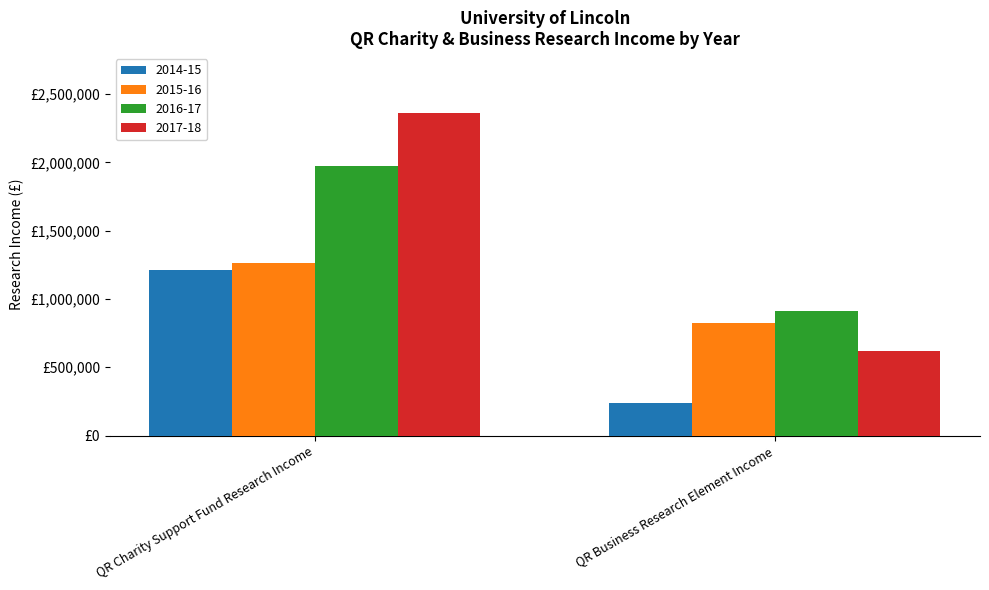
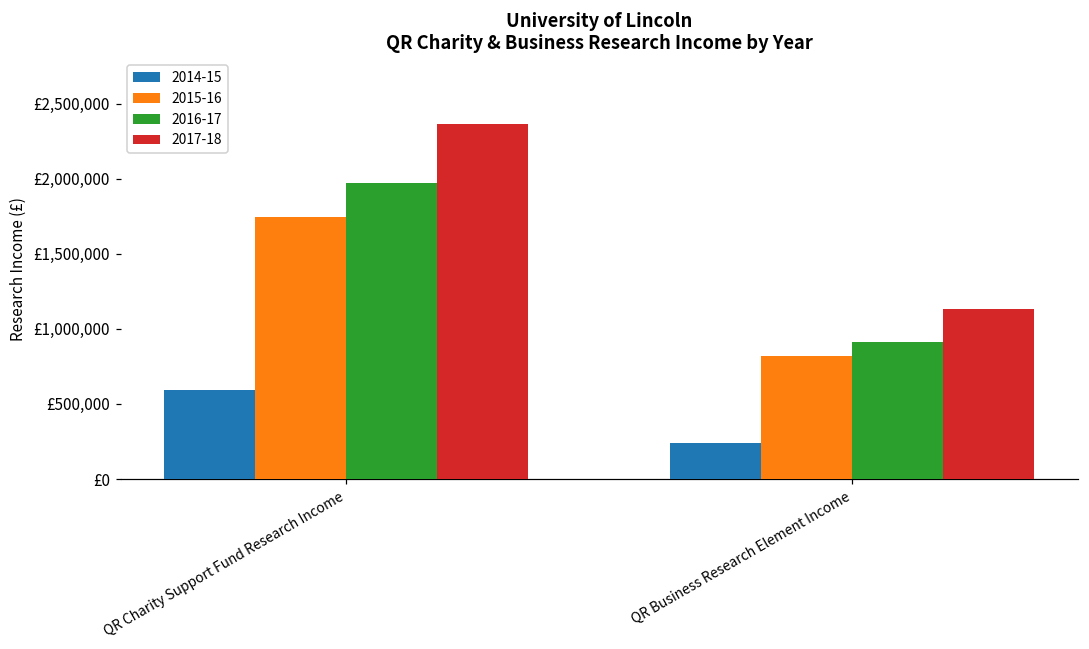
2014-15, QR Charity Support Fund Research Income: £1,220,000 -> £590,000
2015-16, QR Charity Support Fund Research Income: £1,260,000 -> £1,750,000
2017-18, QR Business Research Element Income: £620,000 -> £1,140,000
